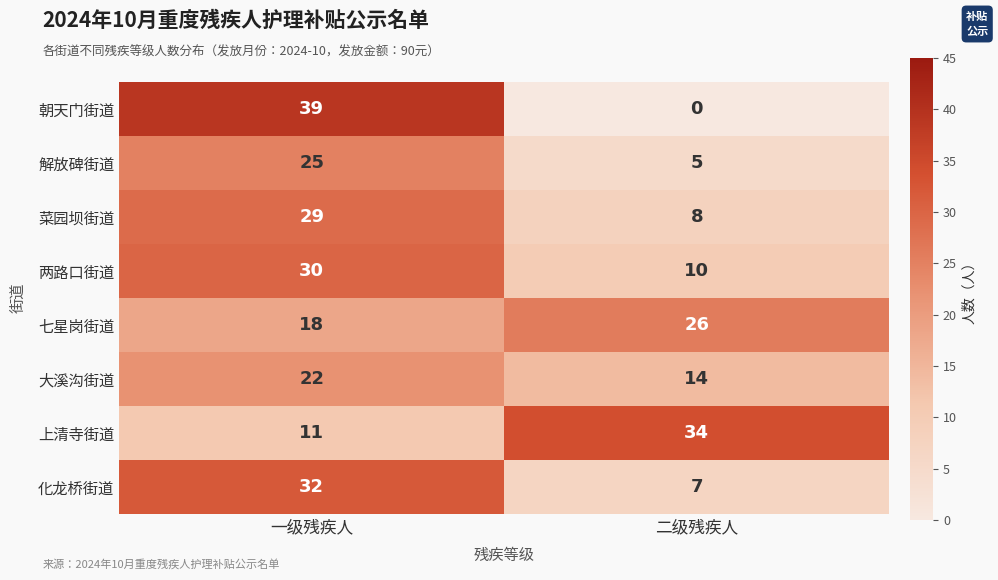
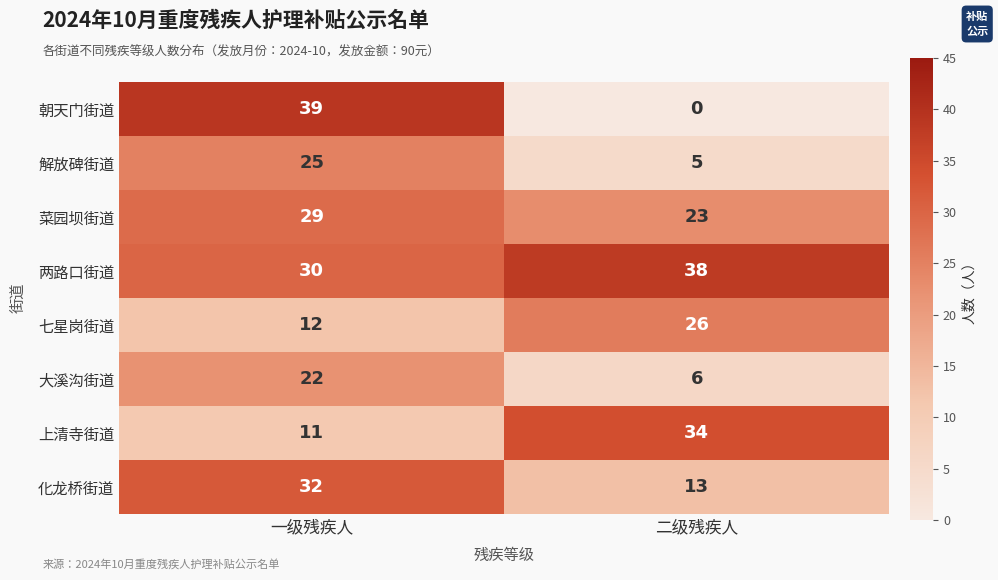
菜园坝街道, 二级残疾人: 8 -> 23
两路口街道, 二级残疾人: 10 -> 38
七星岗街道, 一级残疾人: 18 -> 12
大溪沟街道, 二级残疾人: 14 -> 6
化龙桥街道, 二级残疾人: 7 -> 13
